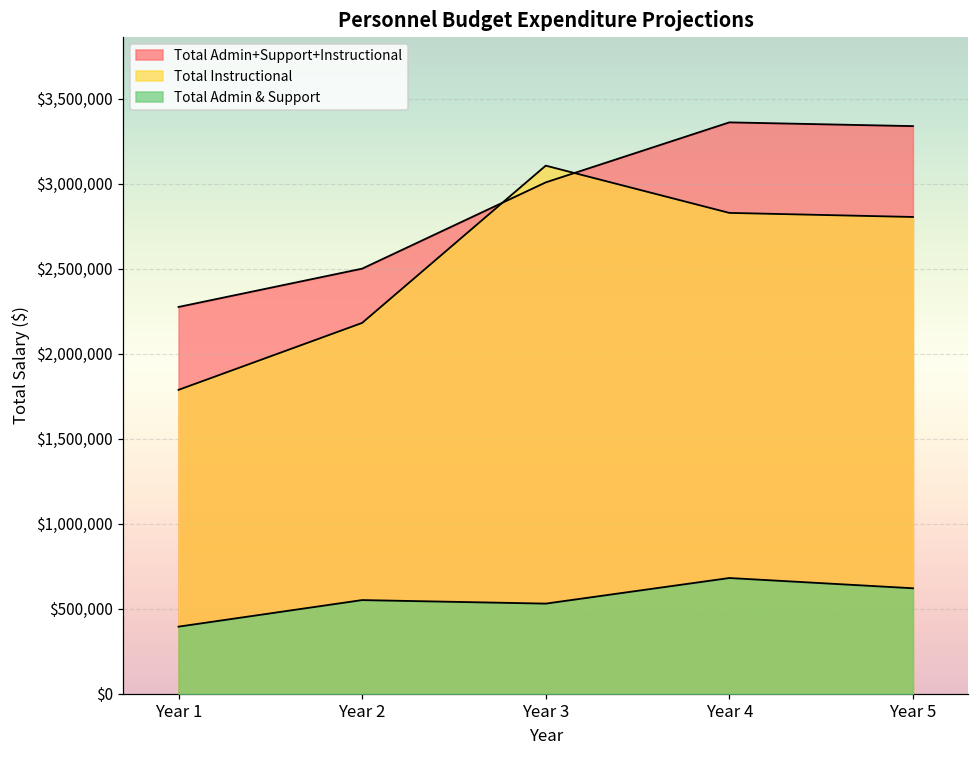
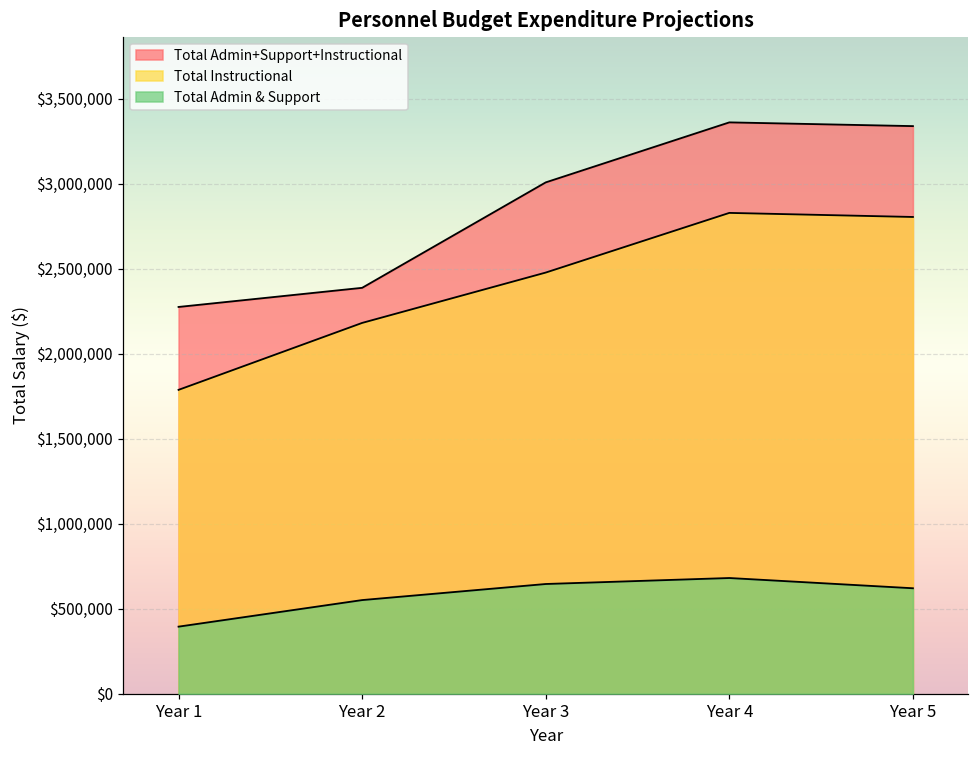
Total Admin+Support+Instructional, Year 2: $2,500,000 -> $2,390,000
Total Instructional, Year 3: $3,110,000 -> $2,480,000
Total Admin & Support, Year 3: $530,000 -> $650,000
